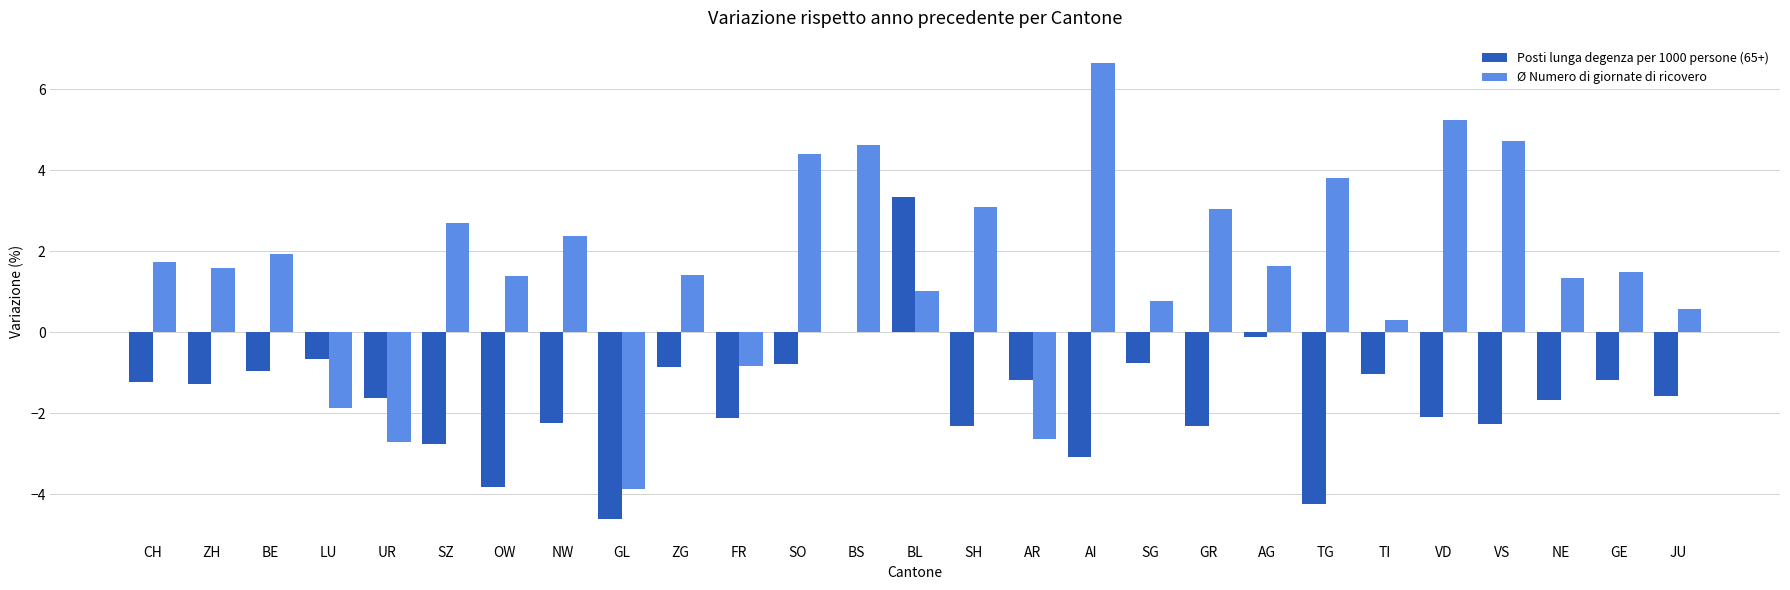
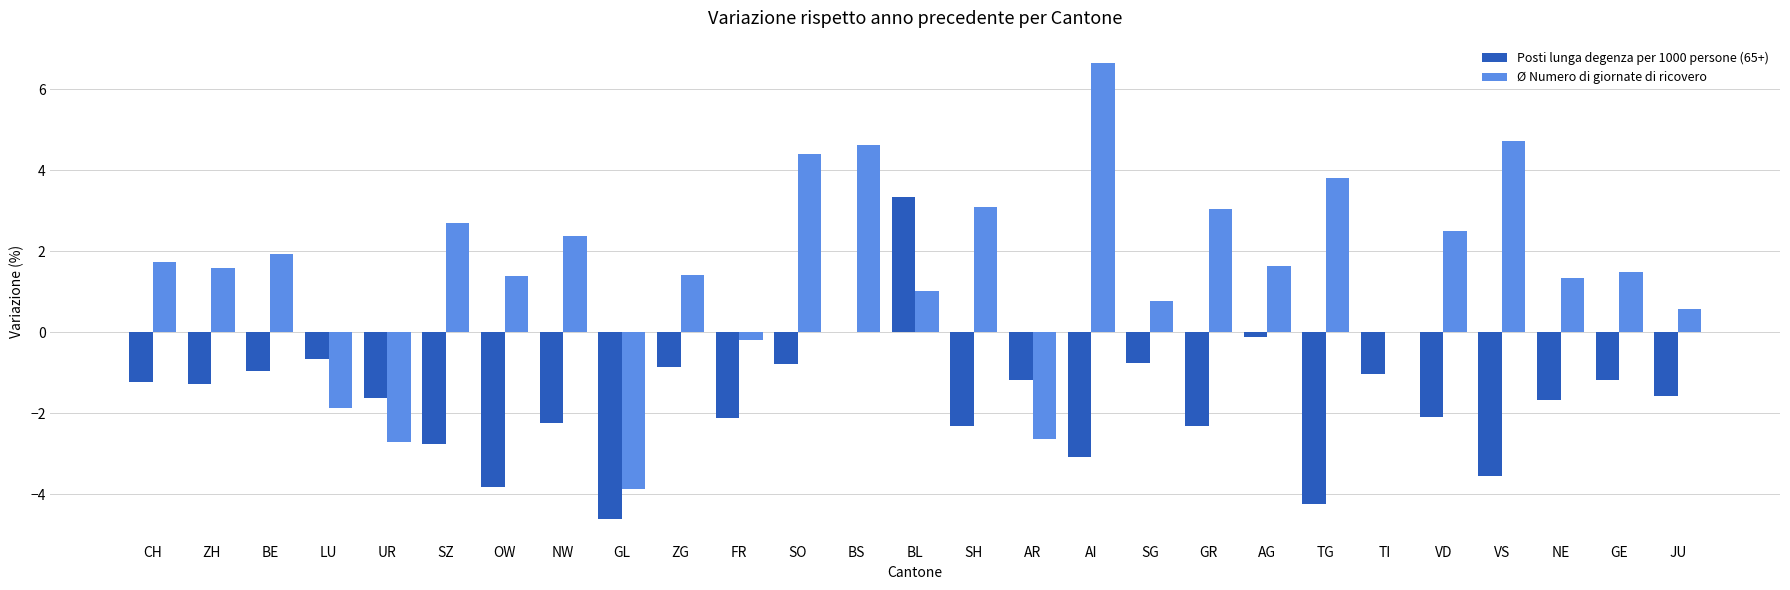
Ø Numero di giornate di ricovero, FR: -0.8 -> -0.2
Ø Numero di giornate di ricovero, TI: 0.3 -> 0.0
Ø Numero di giornate di ricovero, VD: 5.2 -> 2.5
Posti lunga degenza per 1000 persone (65+), VS: -2.3 -> -3.6
